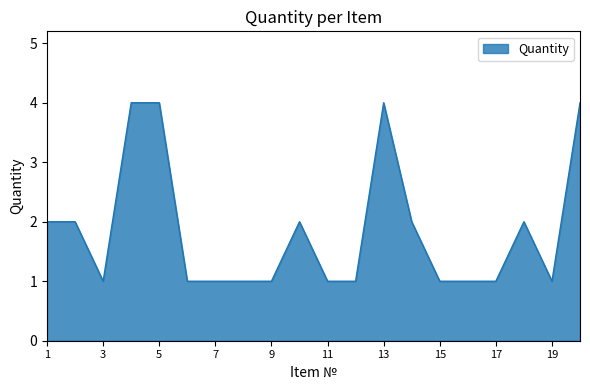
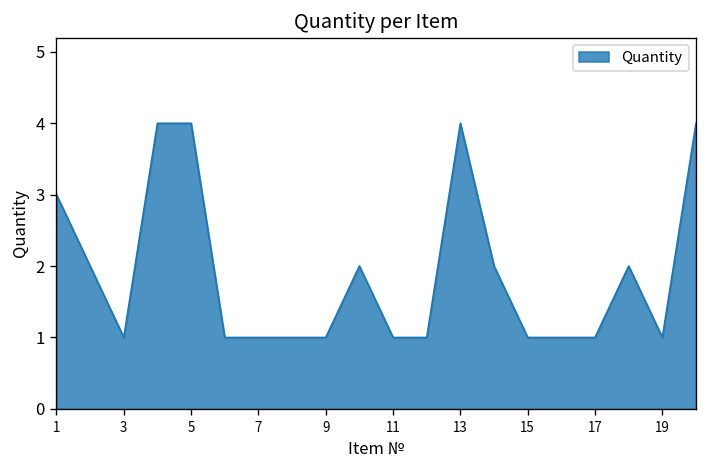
1: 2 -> 3
